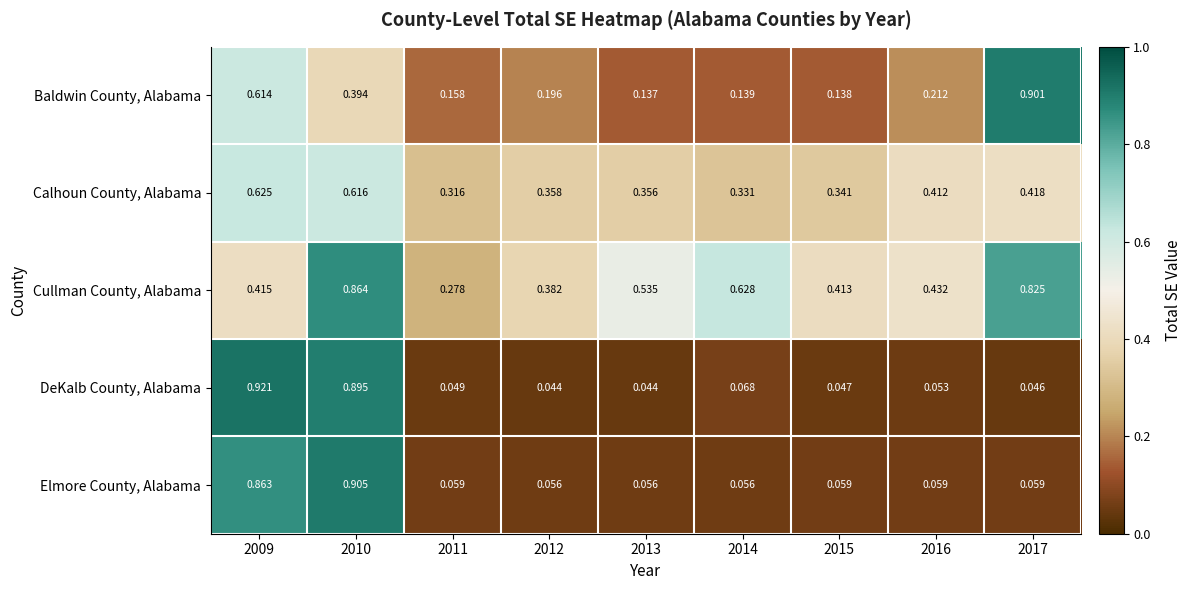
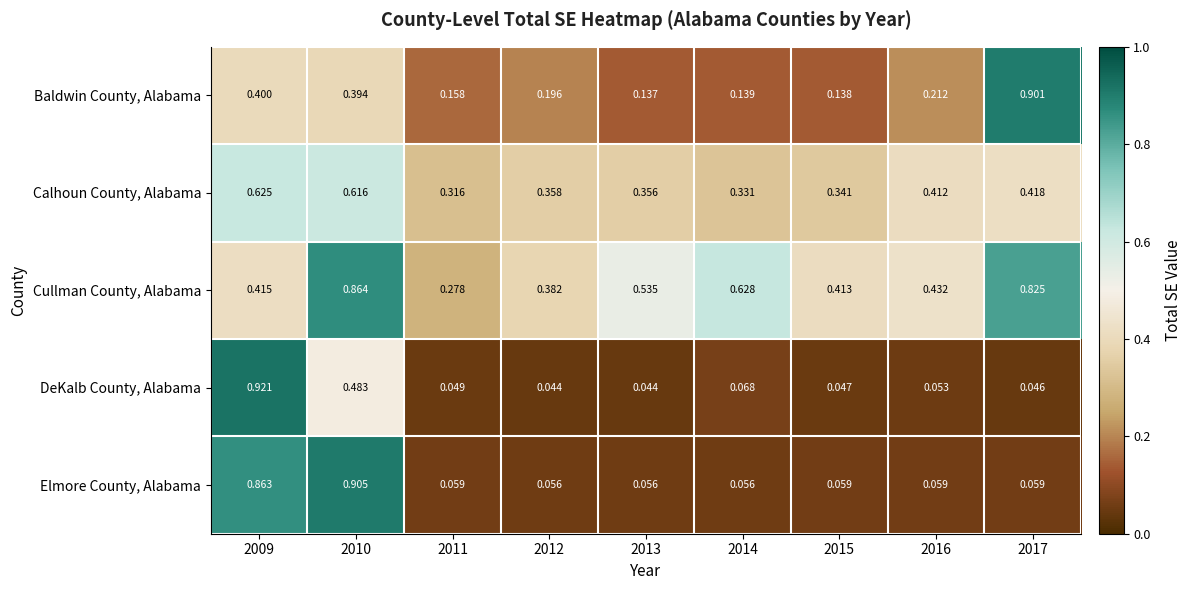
Baldwin County, Alabama, 2009: 0.614 -> 0.400
DeKalb County, Alabama, 2010: 0.895 -> 0.483
